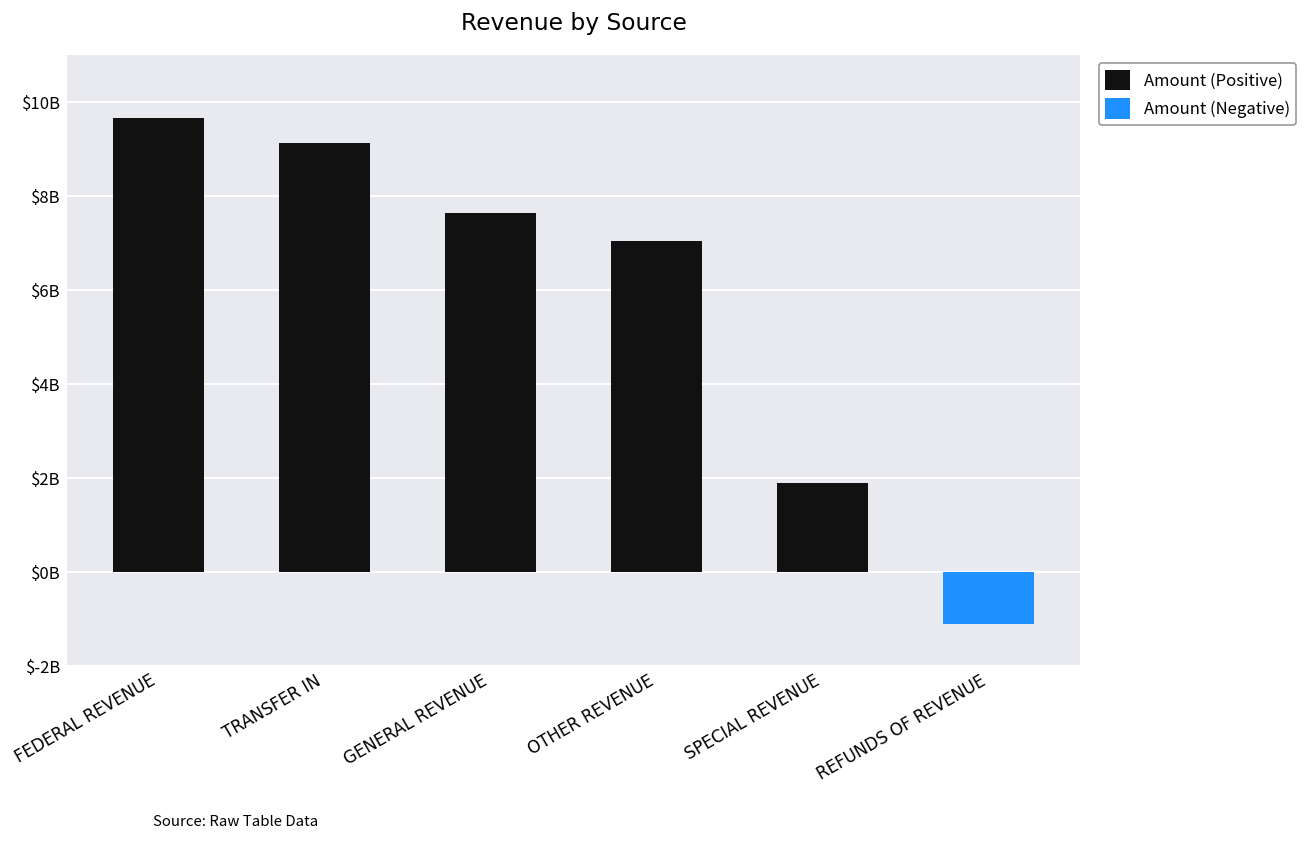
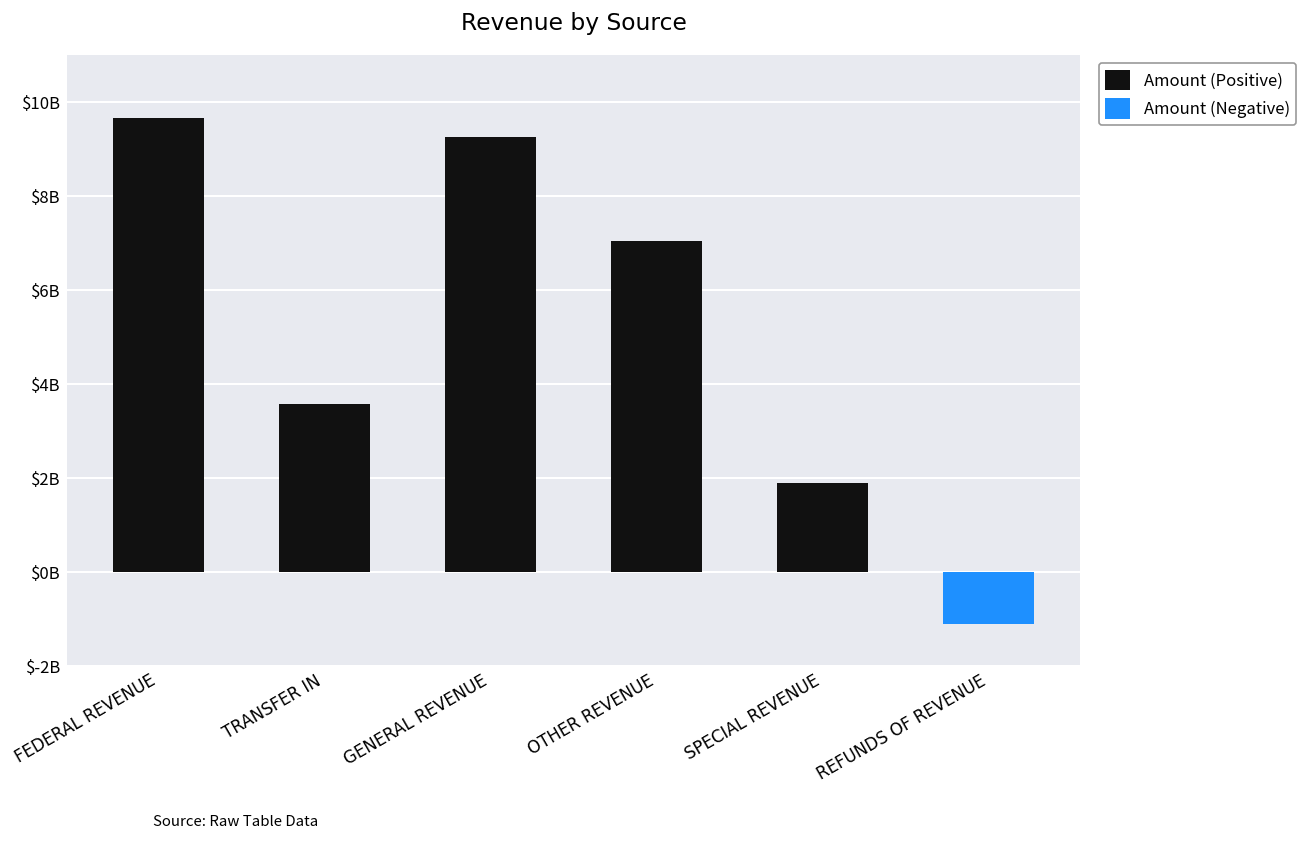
Amount (Positive), TRANSFER IN: $9100000000 -> $3600000000
Amount (Positive), GENERAL REVENUE: $7600000000 -> $9200000000
